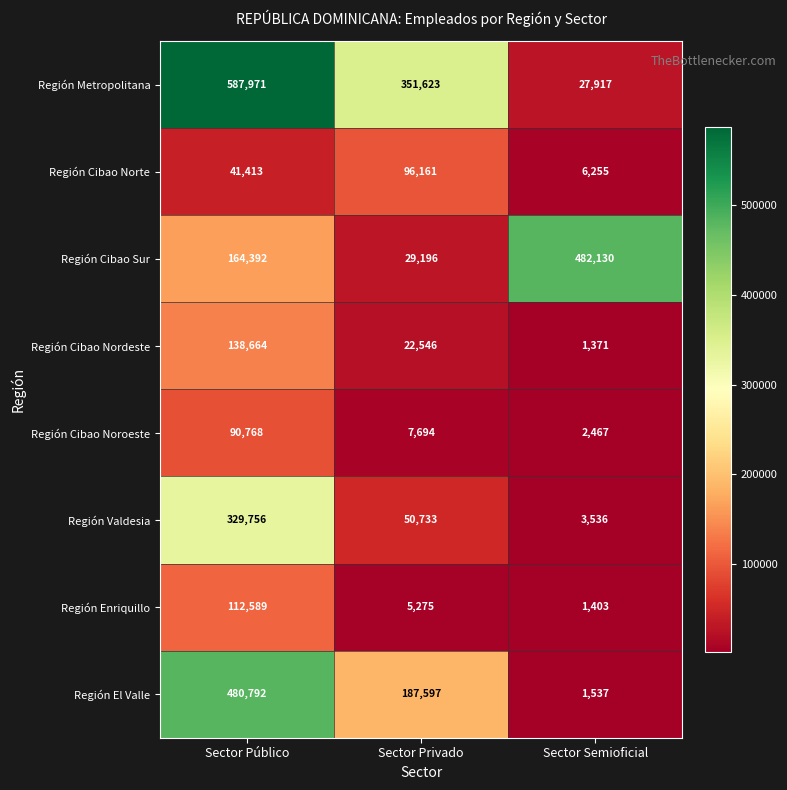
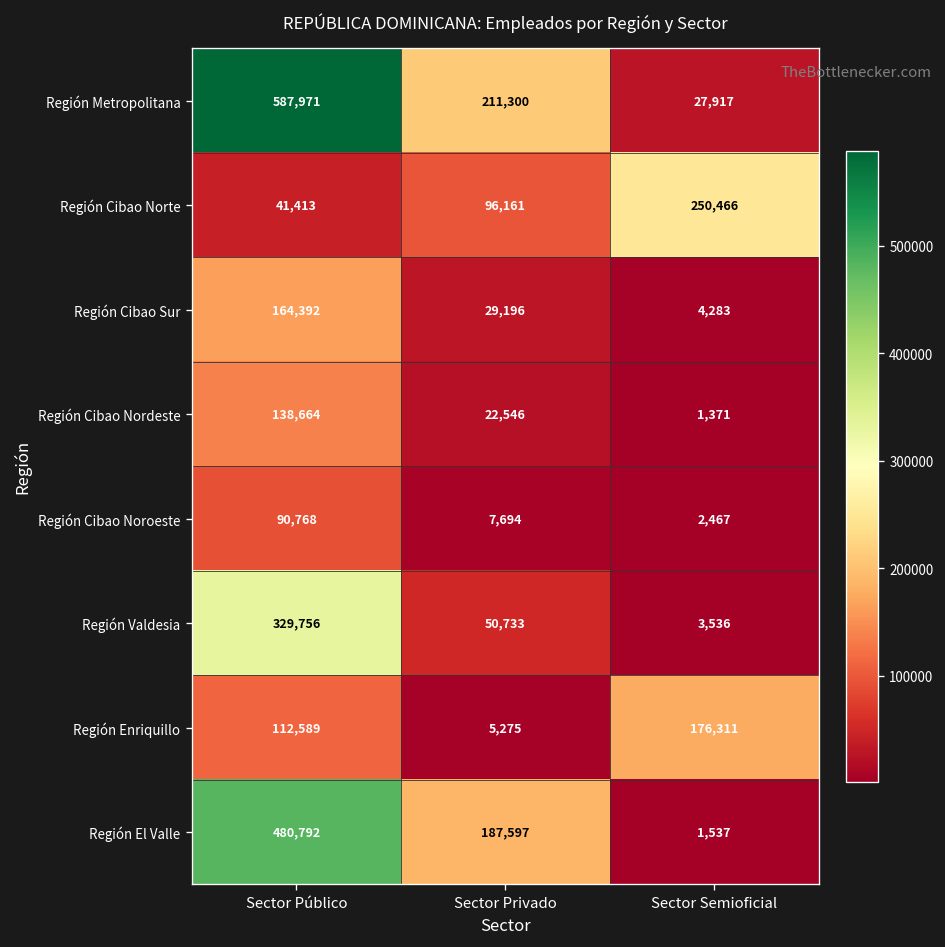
Región Metropolitana, Sector Privado: 351,623 -> 211,300
Región Cibao Norte, Sector Semioficial: 6,255 -> 250,466
Región Cibao Sur, Sector Semioficial: 482,130 -> 4,283
Región Enriquillo, Sector Semioficial: 1,403 -> 176,311
